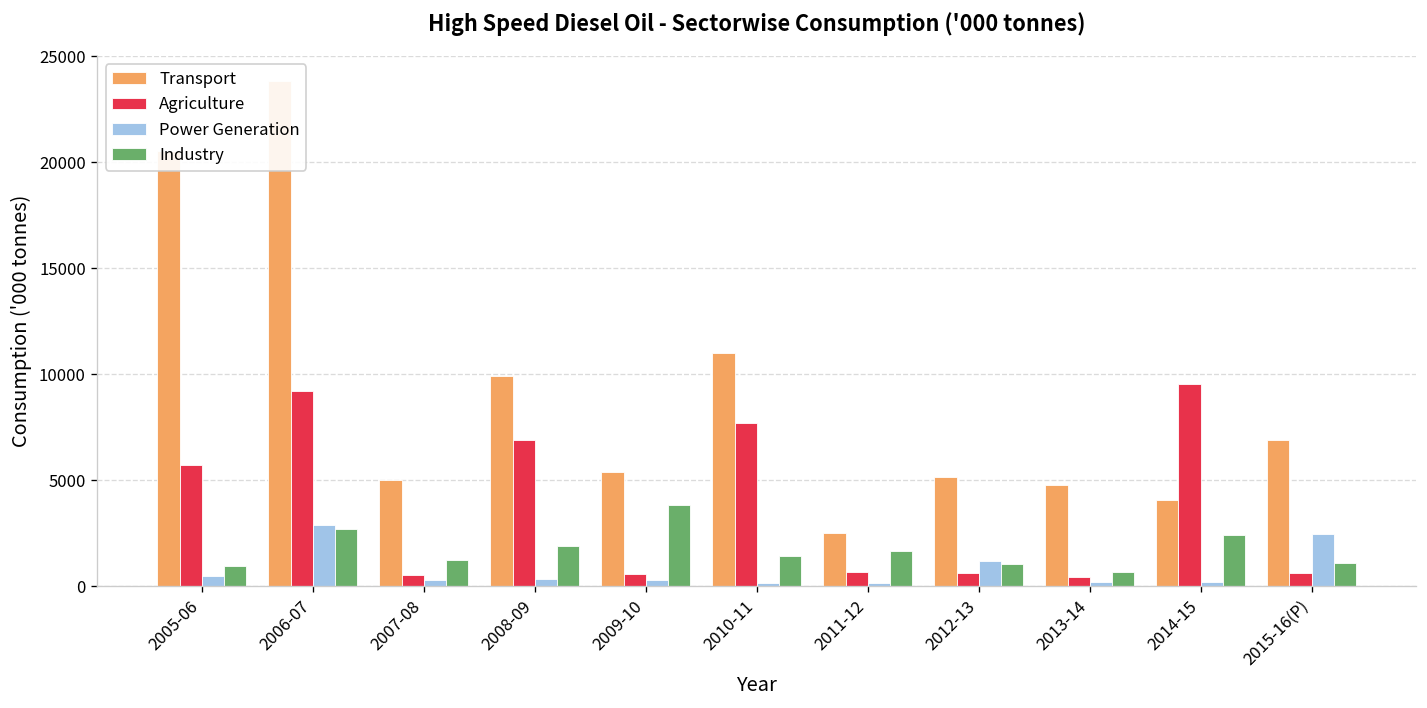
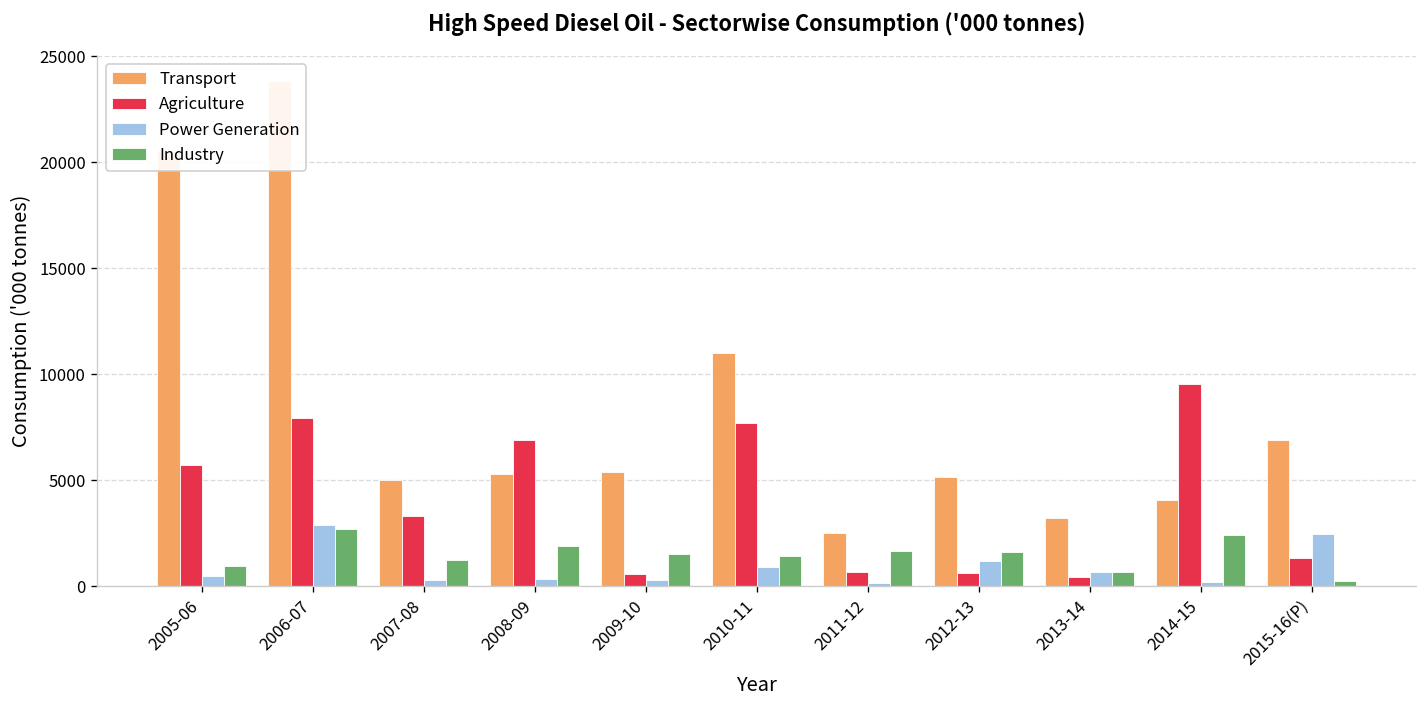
Agriculture, 2006-07: 9200 -> 7900
Agriculture, 2007-08: 500 -> 3300
Transport, 2008-09: 9900 -> 5300
Industry, 2009-10: 3800 -> 1500
Power Generation, 2010-11: 200 -> 900
Industry, 2012-13: 1100 -> 1600
Transport, 2013-14: 4800 -> 3200
Power Generation, 2013-14: 200 -> 700
Agriculture, 2015-16(P): 600 -> 1300
Industry, 2015-16(P): 1100 -> 200
